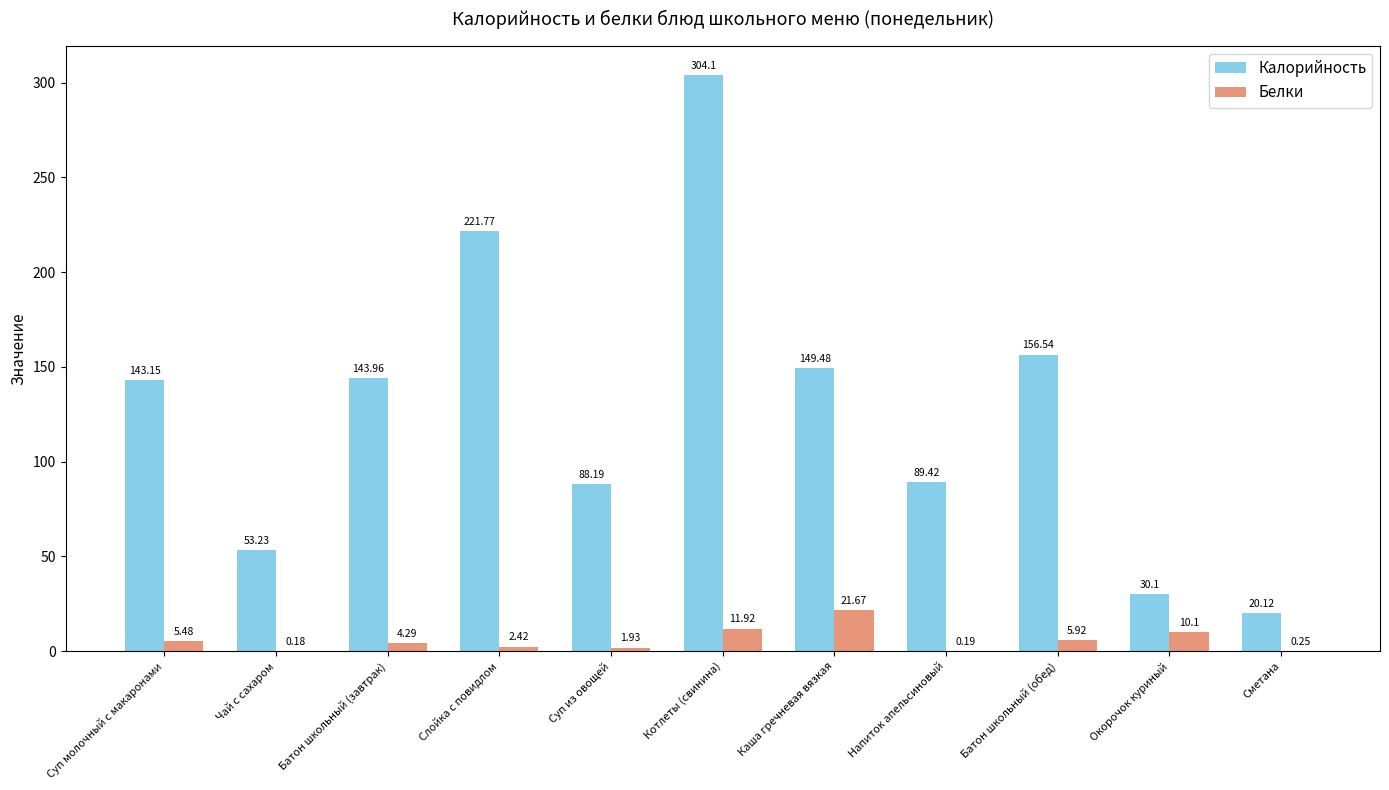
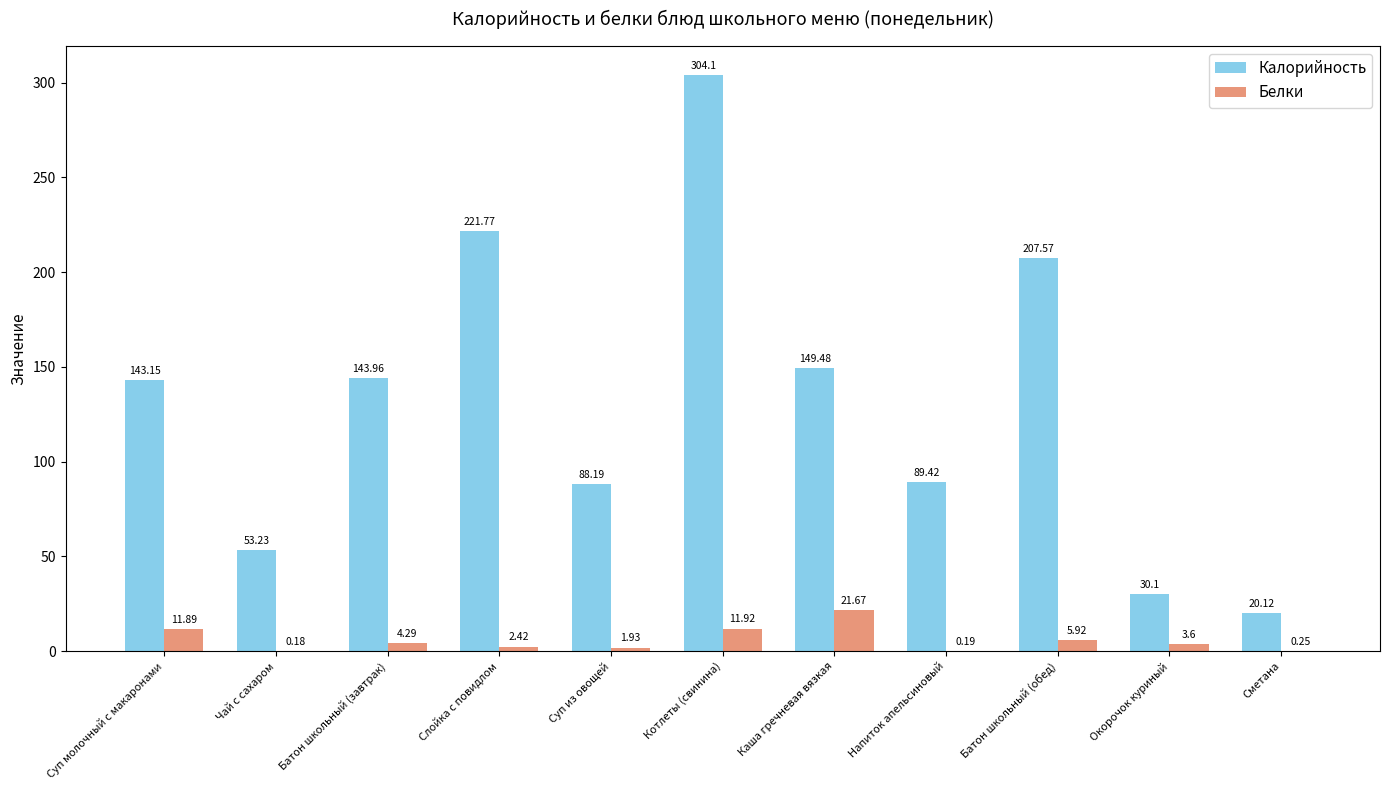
Белки, Суп молочный с макаронами: 5.48 -> 11.89
Калорийность, Батон школьный (обед): 156.54 -> 207.57
Белки, Окорочок куриный: 10.1 -> 3.6
